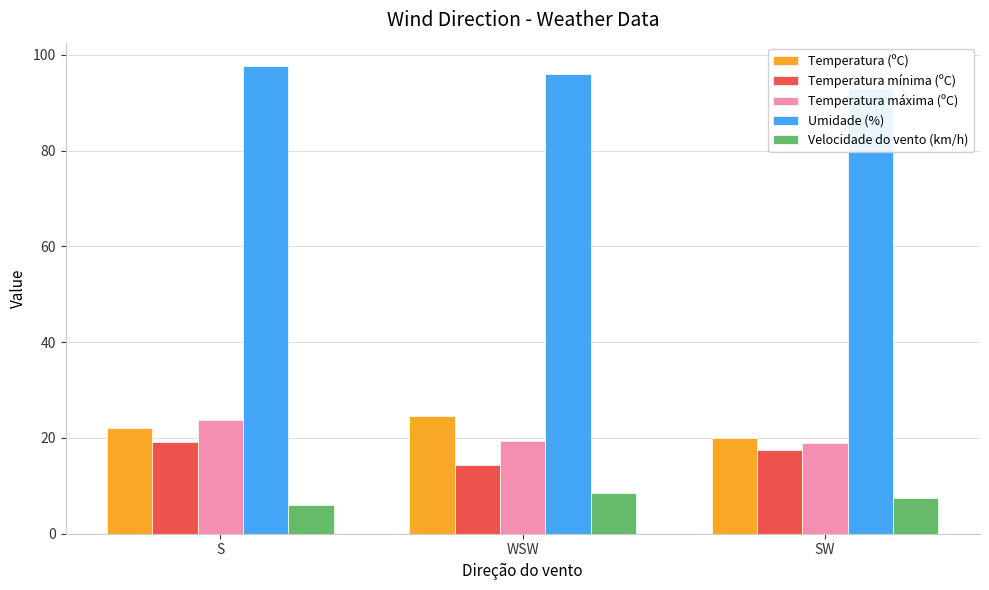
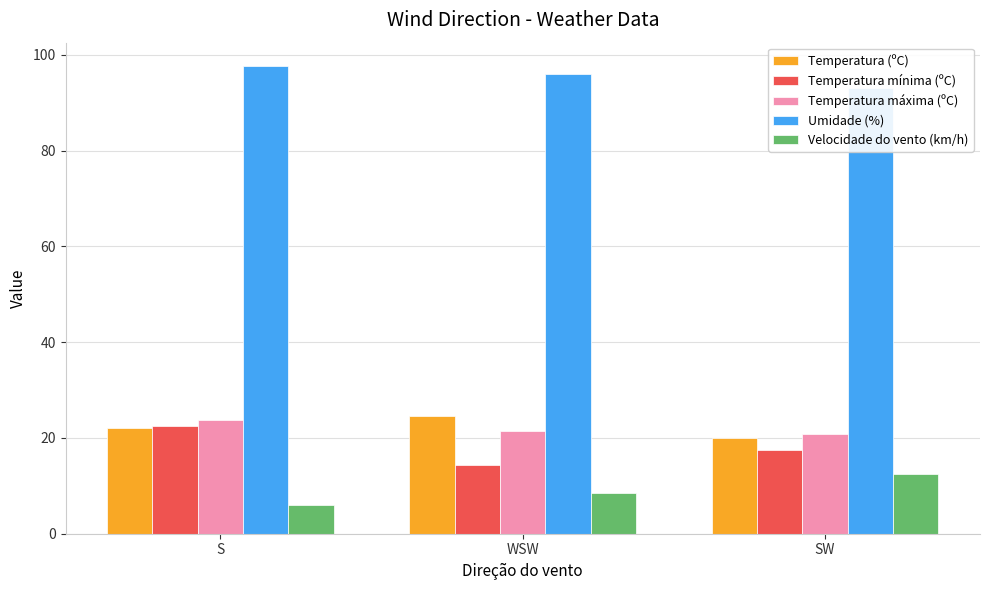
Temperatura mínima (ºC), S: 19 -> 23
Temperatura máxima (ºC), WSW: 19 -> 21
Temperatura máxima (ºC), SW: 19 -> 21
Velocidade do vento (km/h), SW: 8 -> 13
